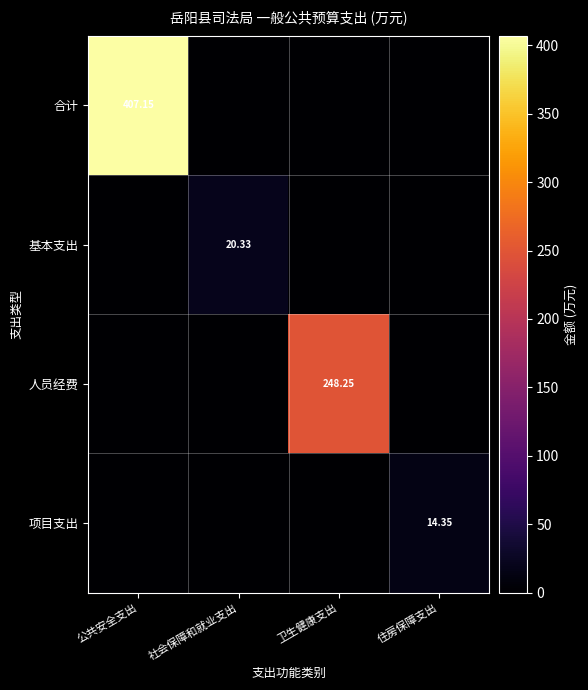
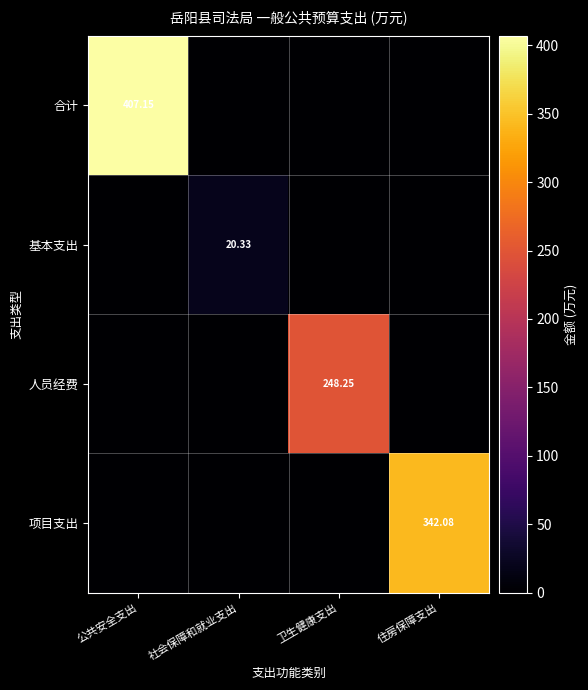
项目支出, 住房保障支出: 14.35 -> 342.08
